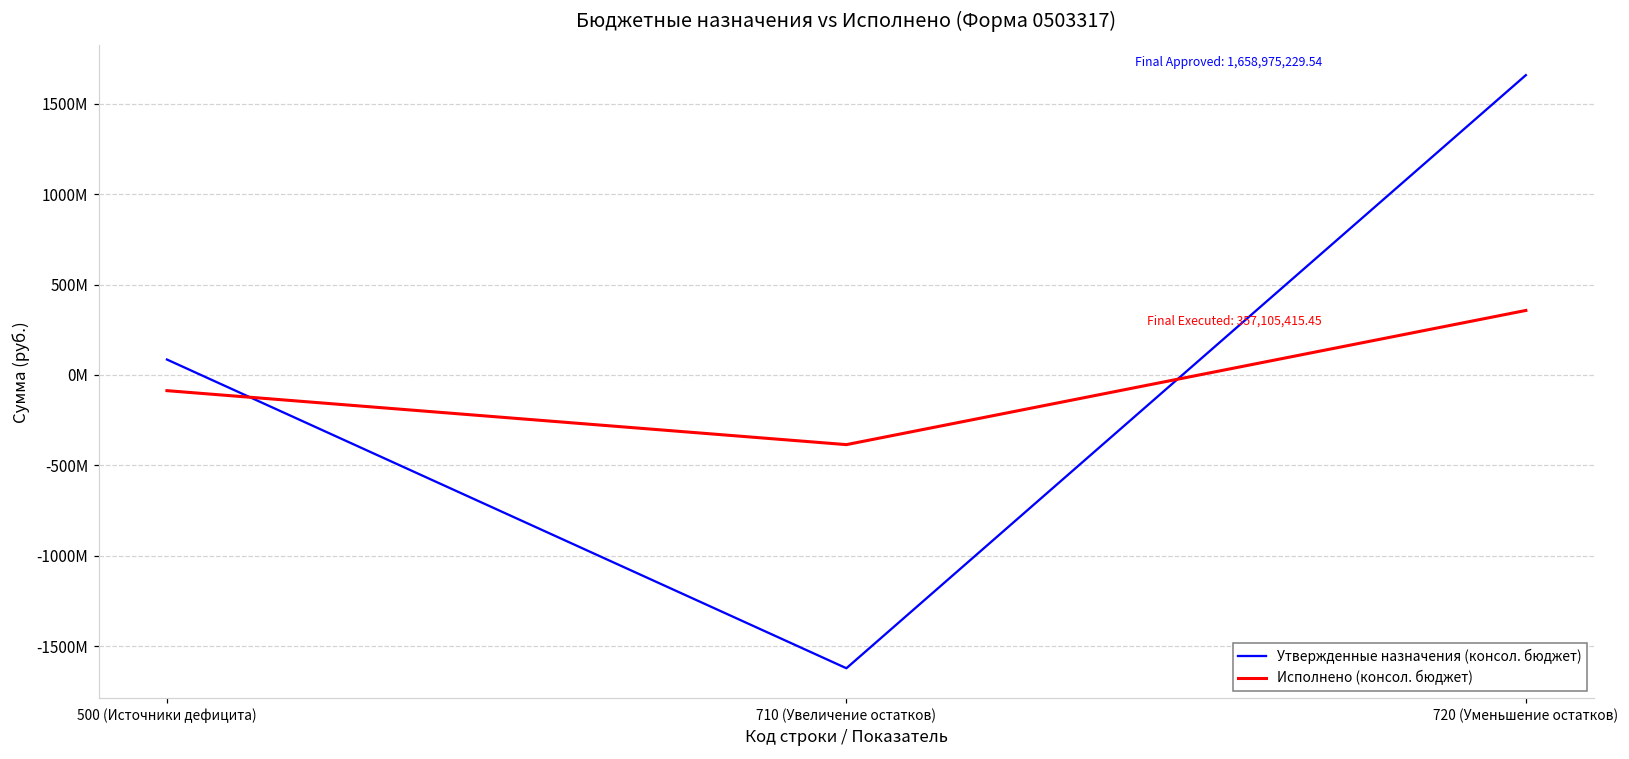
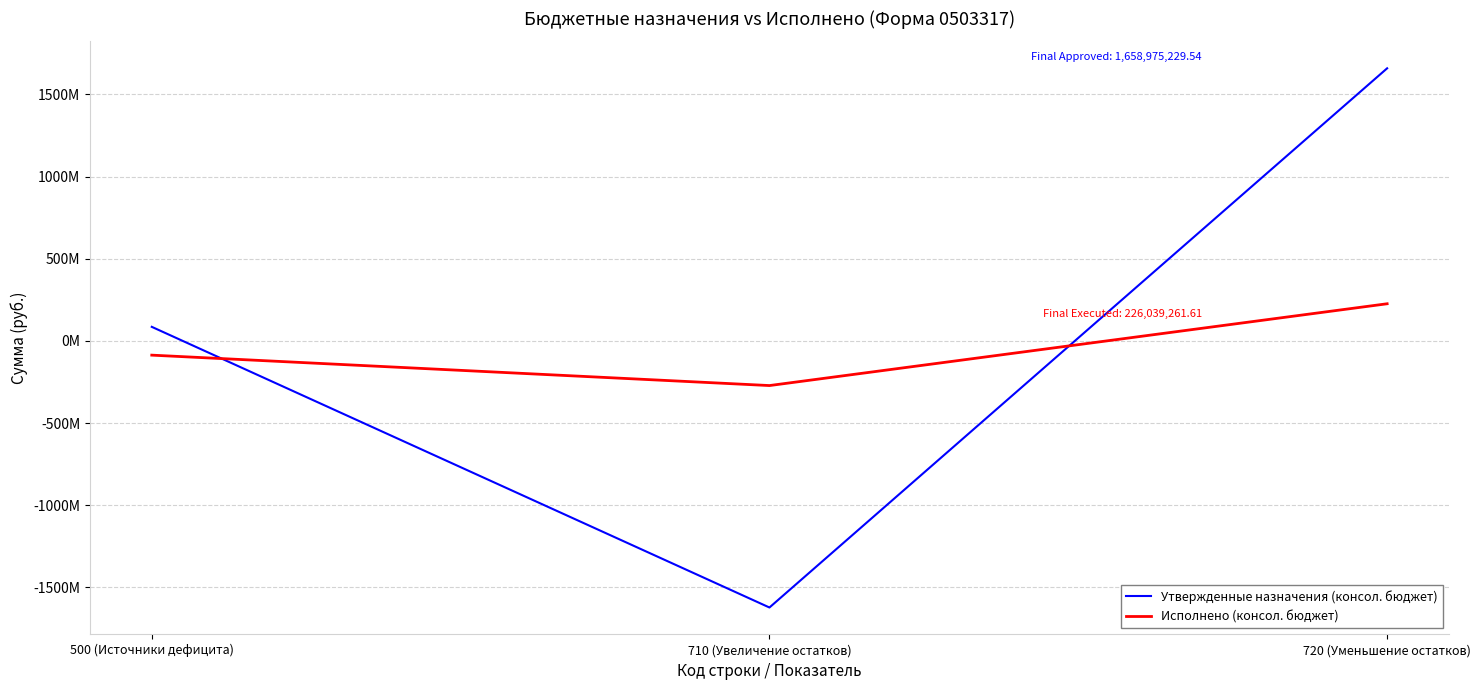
Исполнено (консол. бюджет), 710 (Увеличение остатков): -390000000 -> -270000000
Исполнено (консол. бюджет), 720 (Уменьшение остатков): 357,105,415.45 -> 226,039,261.61
